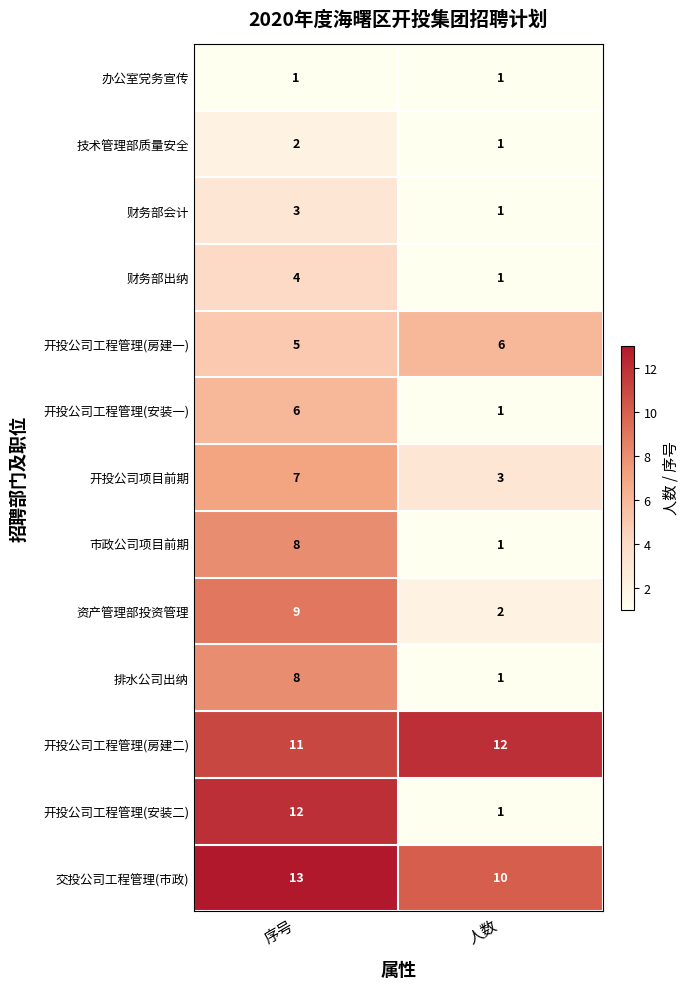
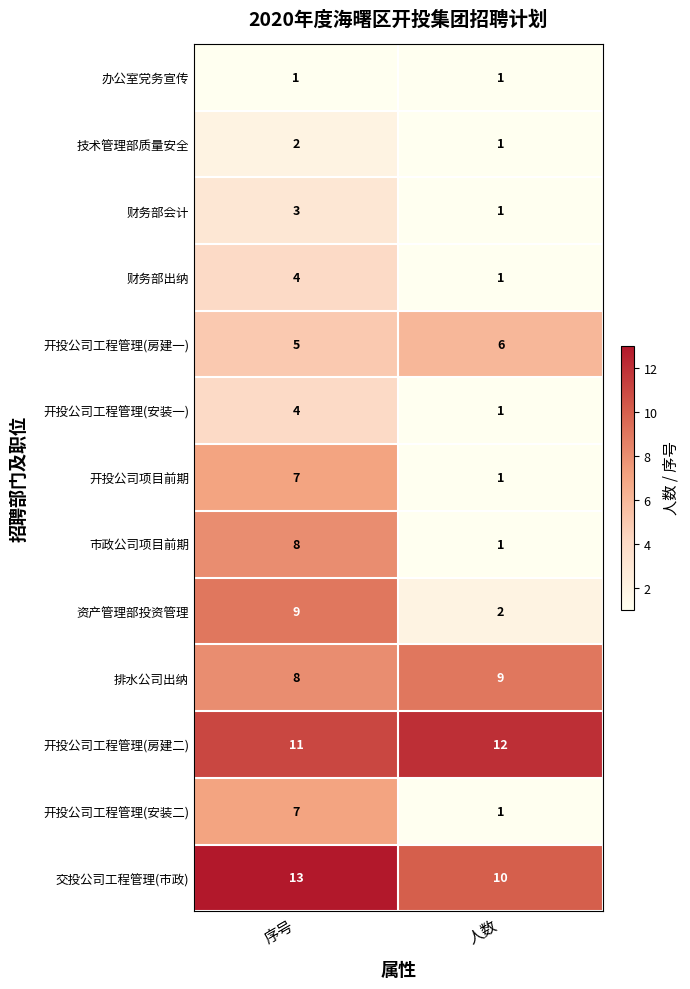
开投公司工程管理(安装一), 序号: 6 -> 4
开投公司项目前期, 人数: 3 -> 1
排水公司出纳, 人数: 1 -> 9
开投公司工程管理(安装二), 序号: 12 -> 7
